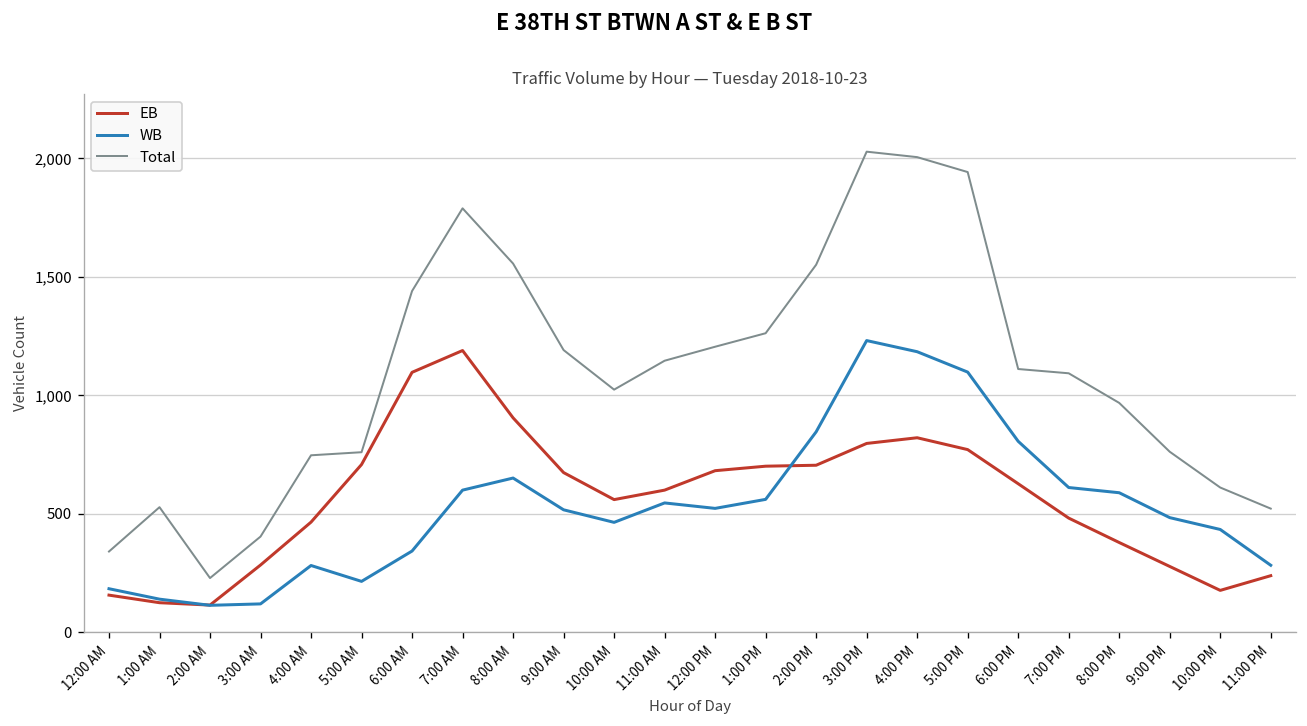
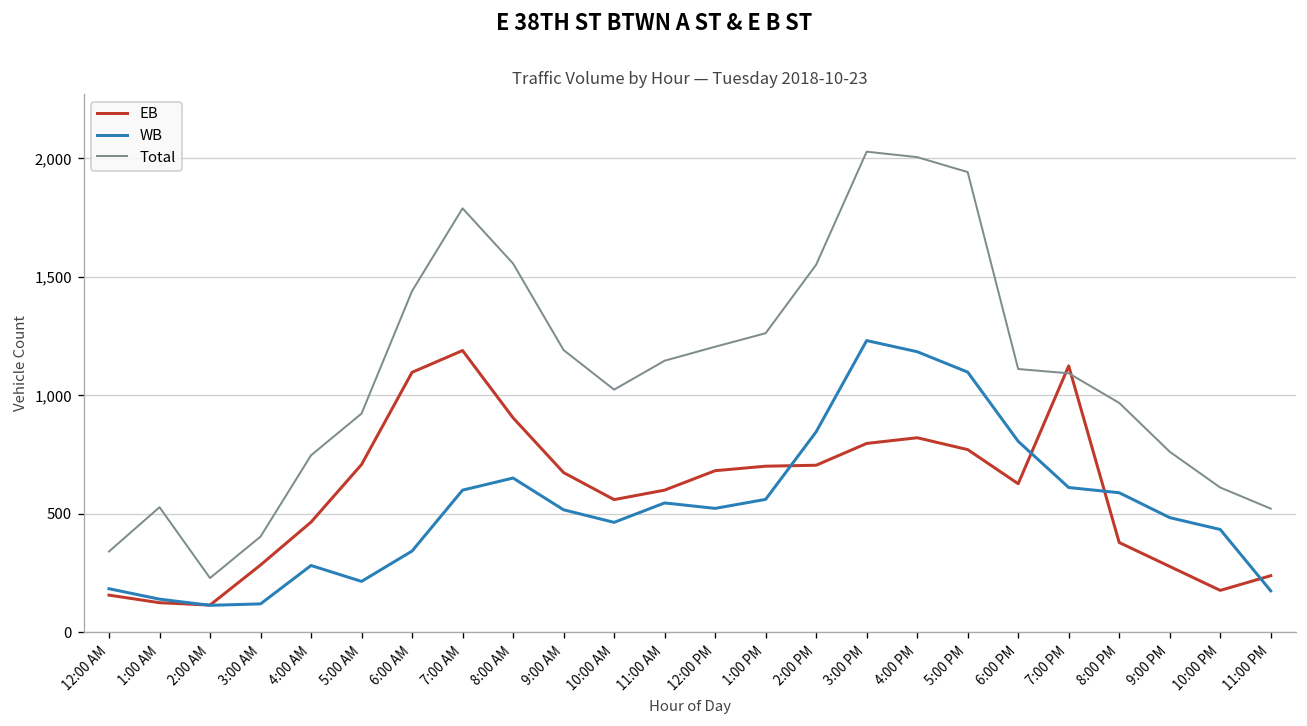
Total, 5:00 AM: 760 -> 920
EB, 7:00 PM: 480 -> 1,120
WB, 11:00 PM: 280 -> 180
